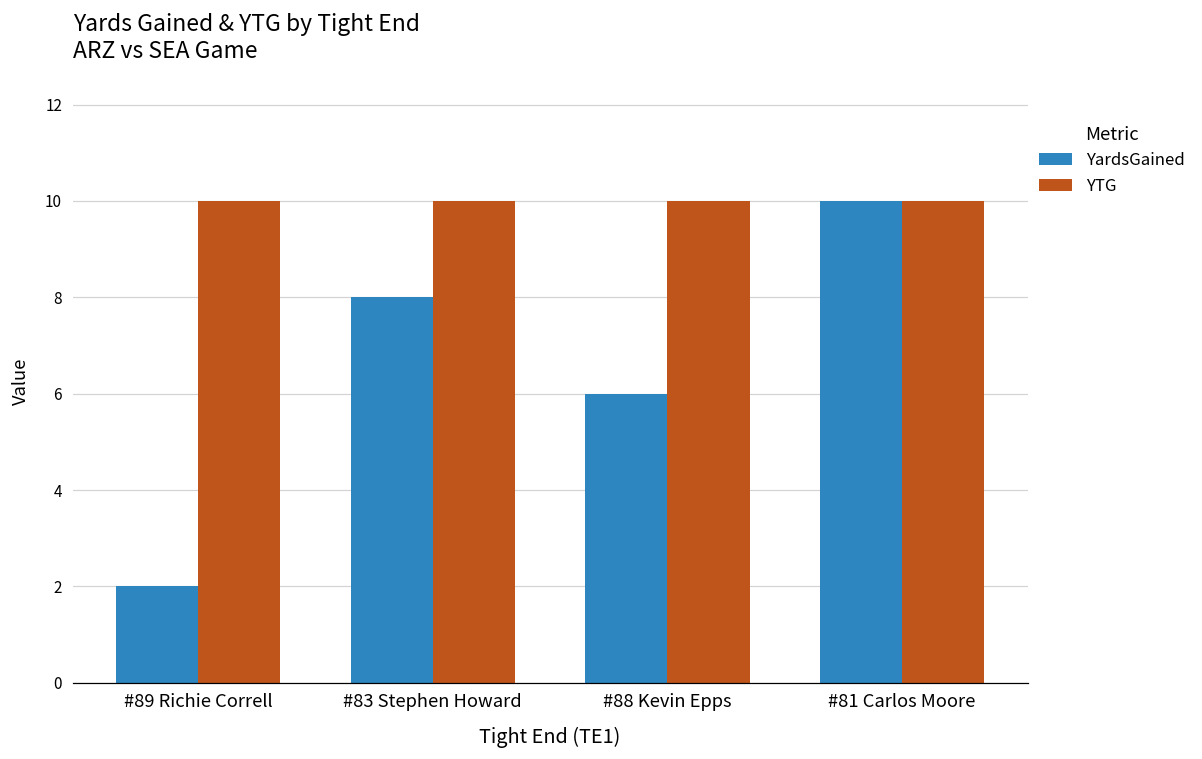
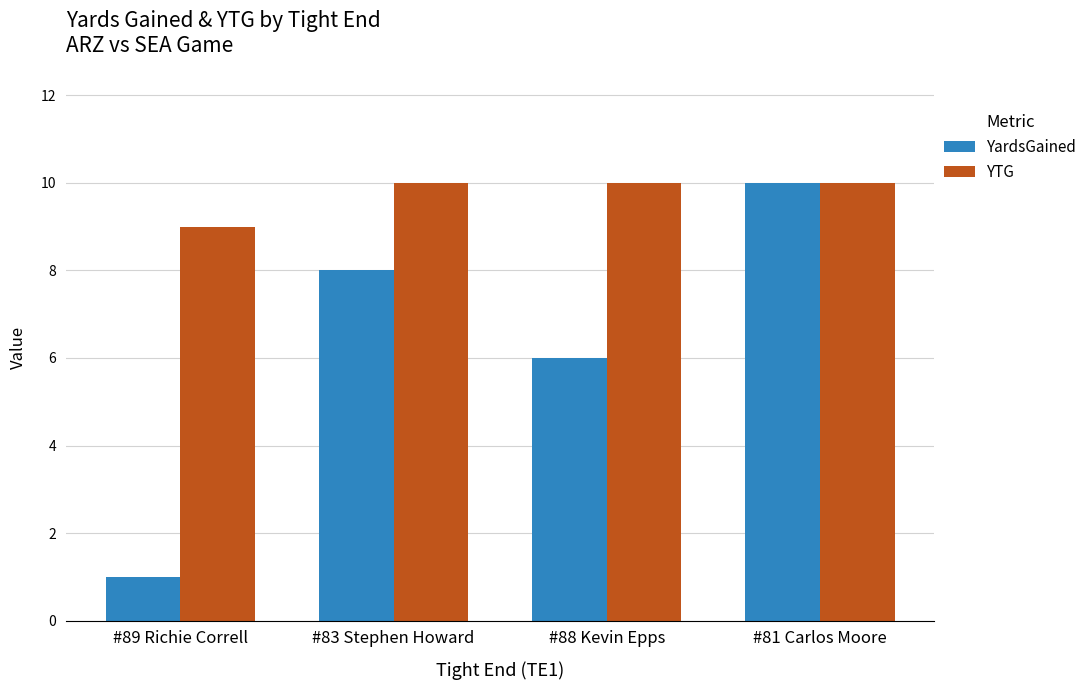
YardsGained, #89 Richie Correll: 2 -> 1
YTG, #89 Richie Correll: 10 -> 9
